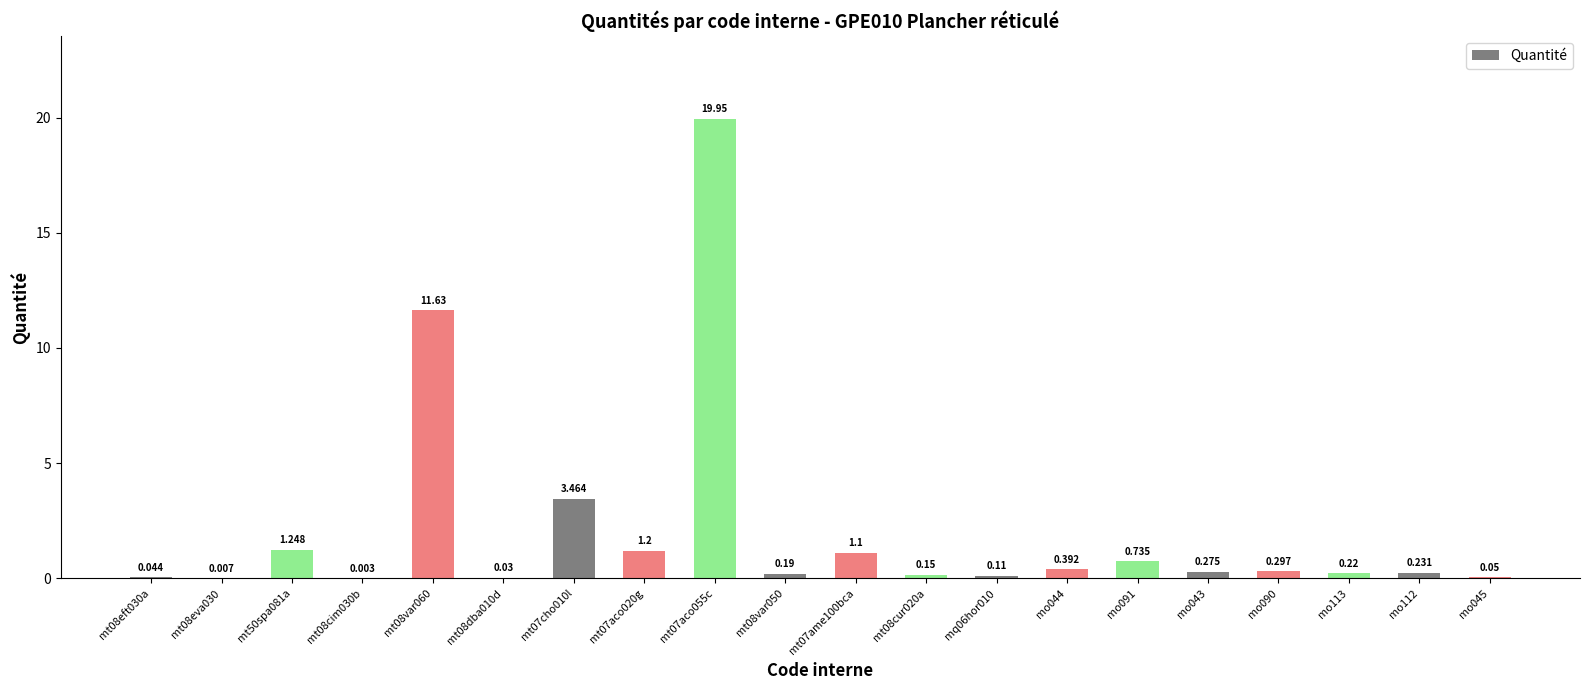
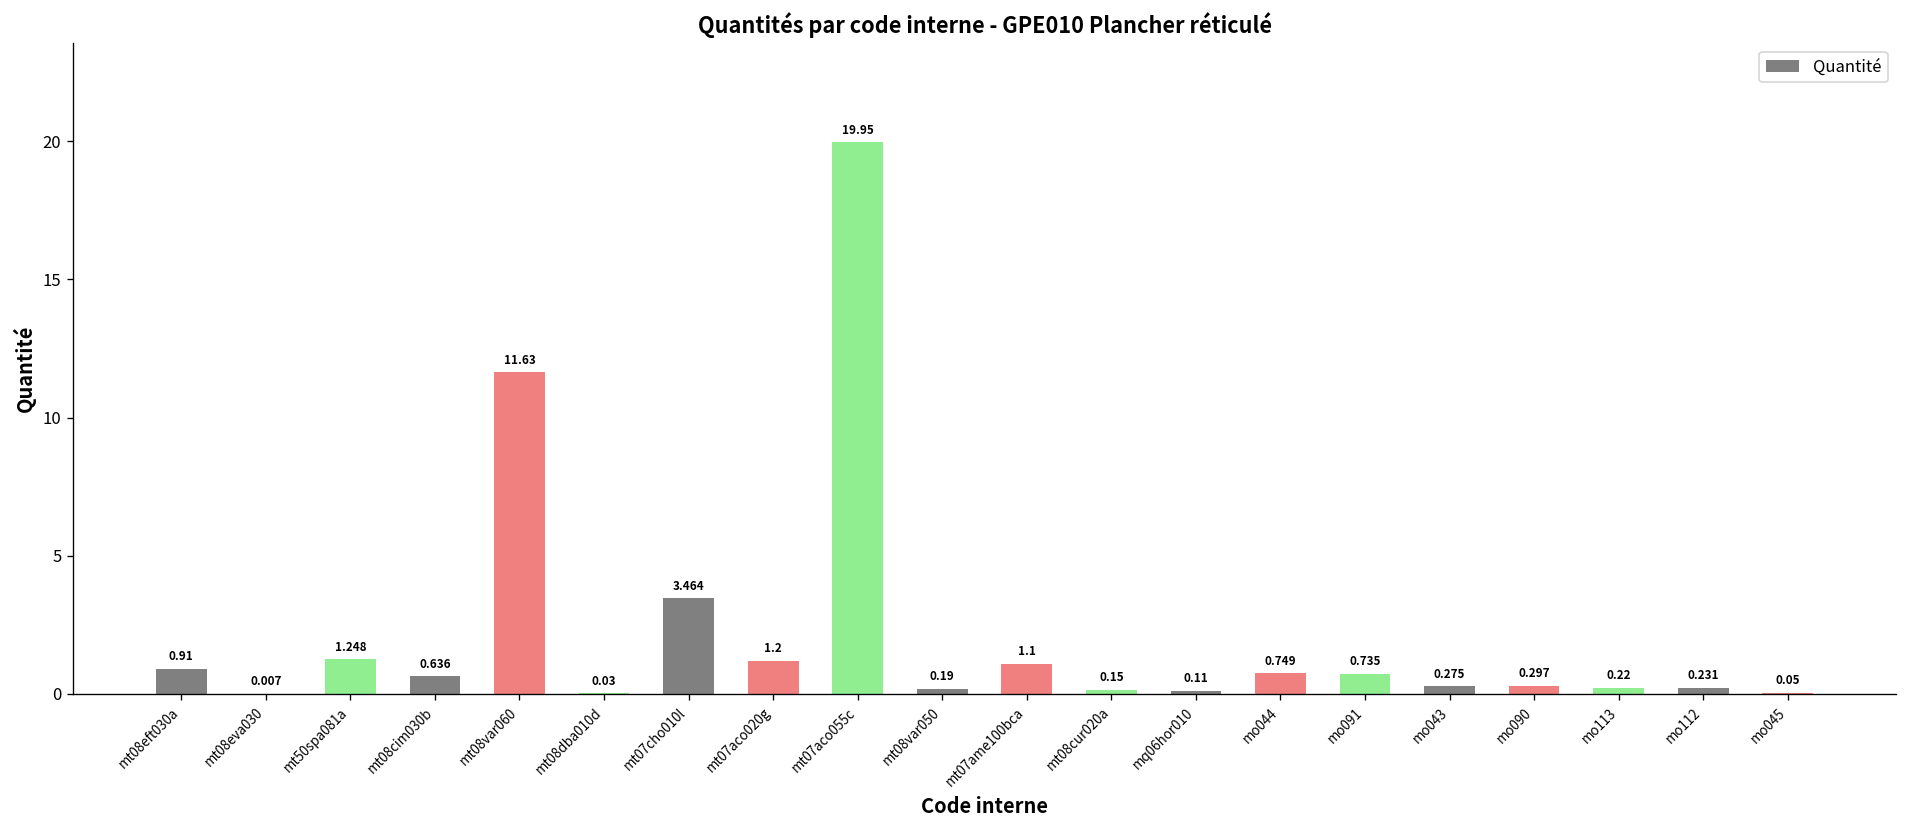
mt08eft030a: 0.044 -> 0.91
mt08cim030b: 0.003 -> 0.636
mo044: 0.392 -> 0.749
